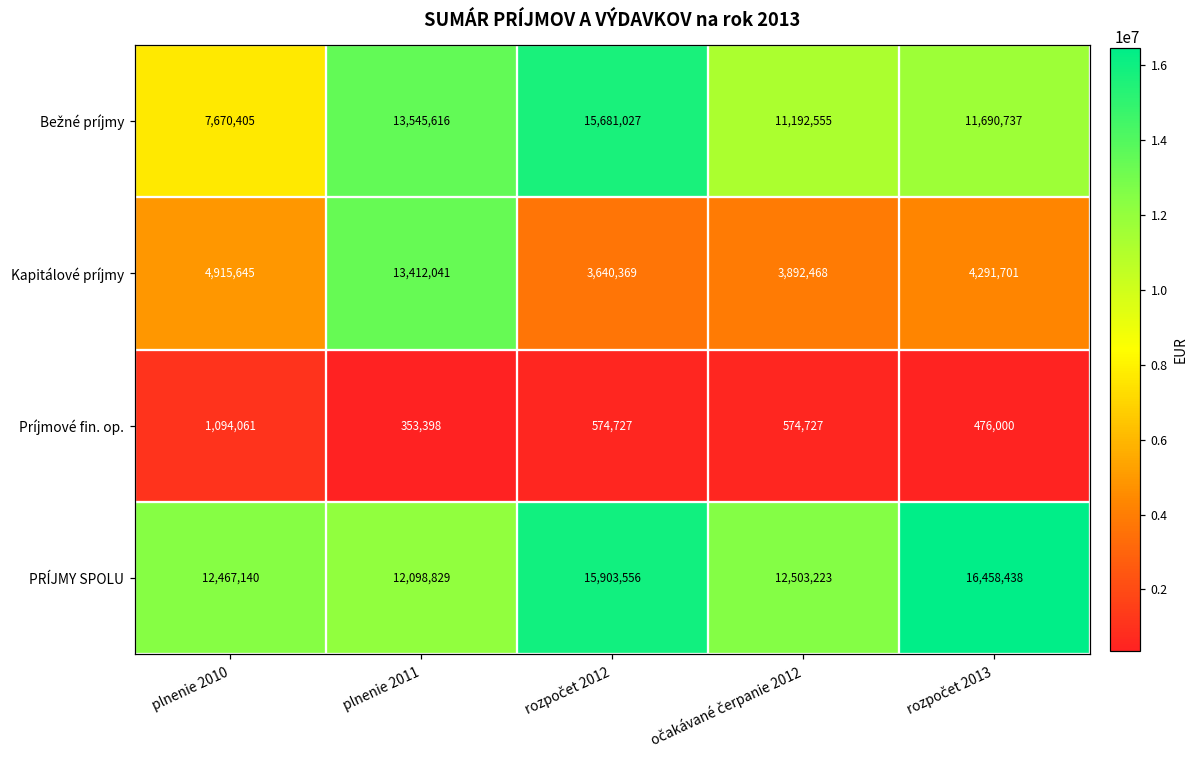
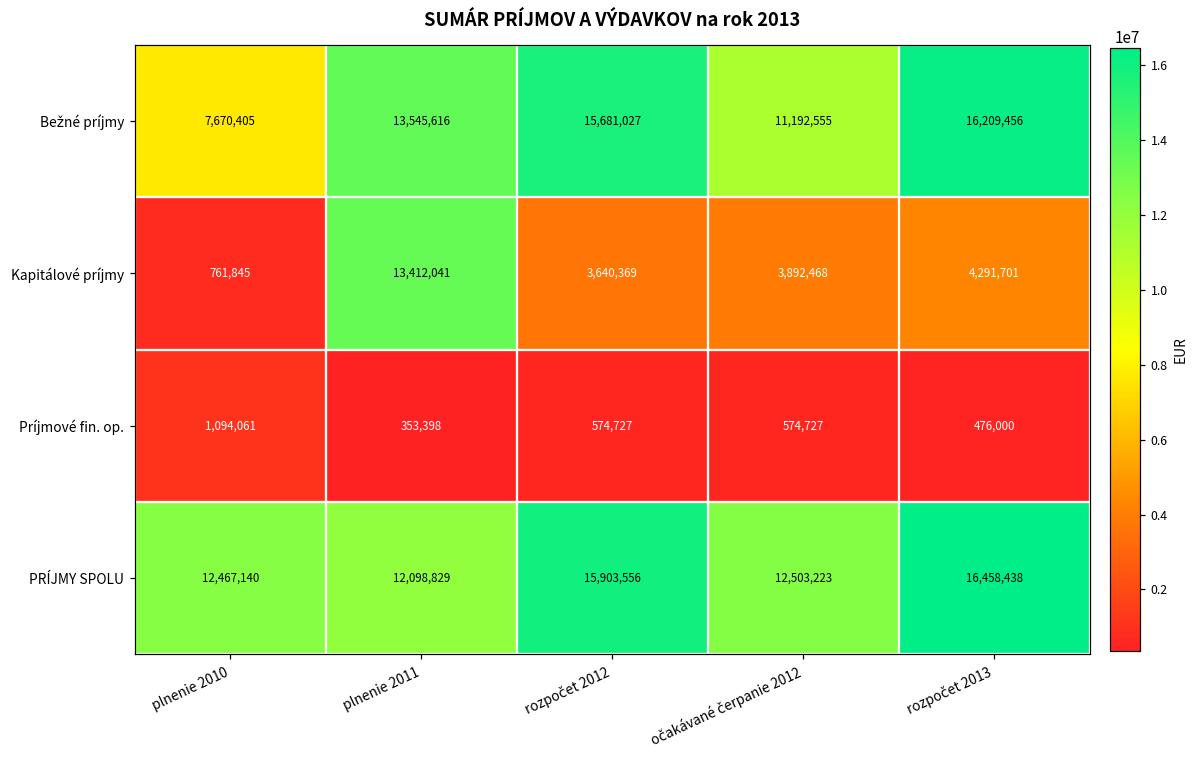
Bežné príjmy, rozpočet 2013: 11,690,737 -> 16,209,456
Kapitálové príjmy, plnenie 2010: 4,915,645 -> 761,845
